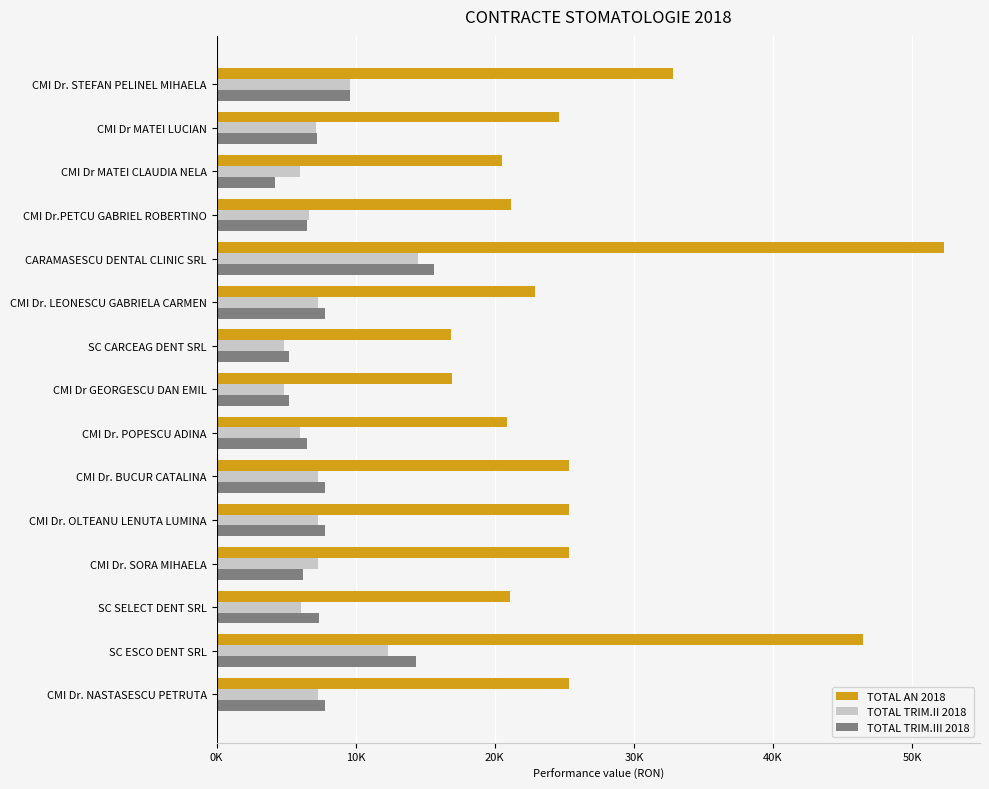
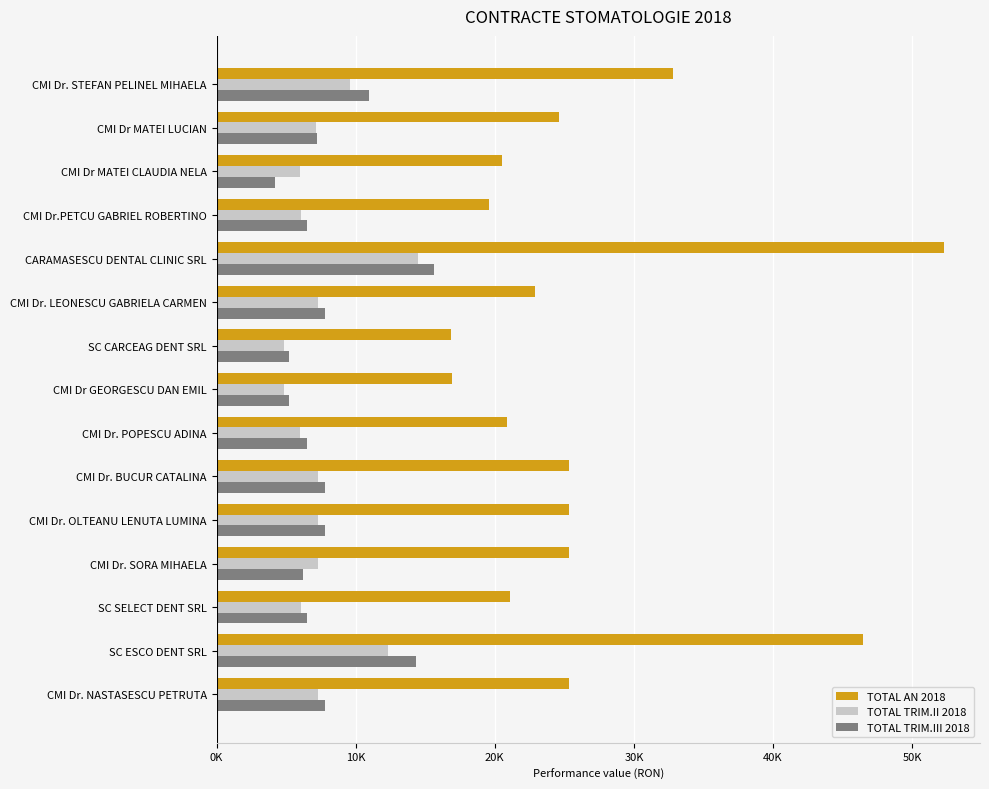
TOTAL TRIM.III 2018, CMI Dr. STEFAN PELINEL MIHAELA: 9600 -> 10900
TOTAL AN 2018, CMI Dr.PETCU GABRIEL ROBERTINO: 21100 -> 19600
TOTAL TRIM.II 2018, CMI Dr.PETCU GABRIEL ROBERTINO: 6700 -> 6100
TOTAL TRIM.III 2018, SC SELECT DENT SRL: 7300 -> 6500
